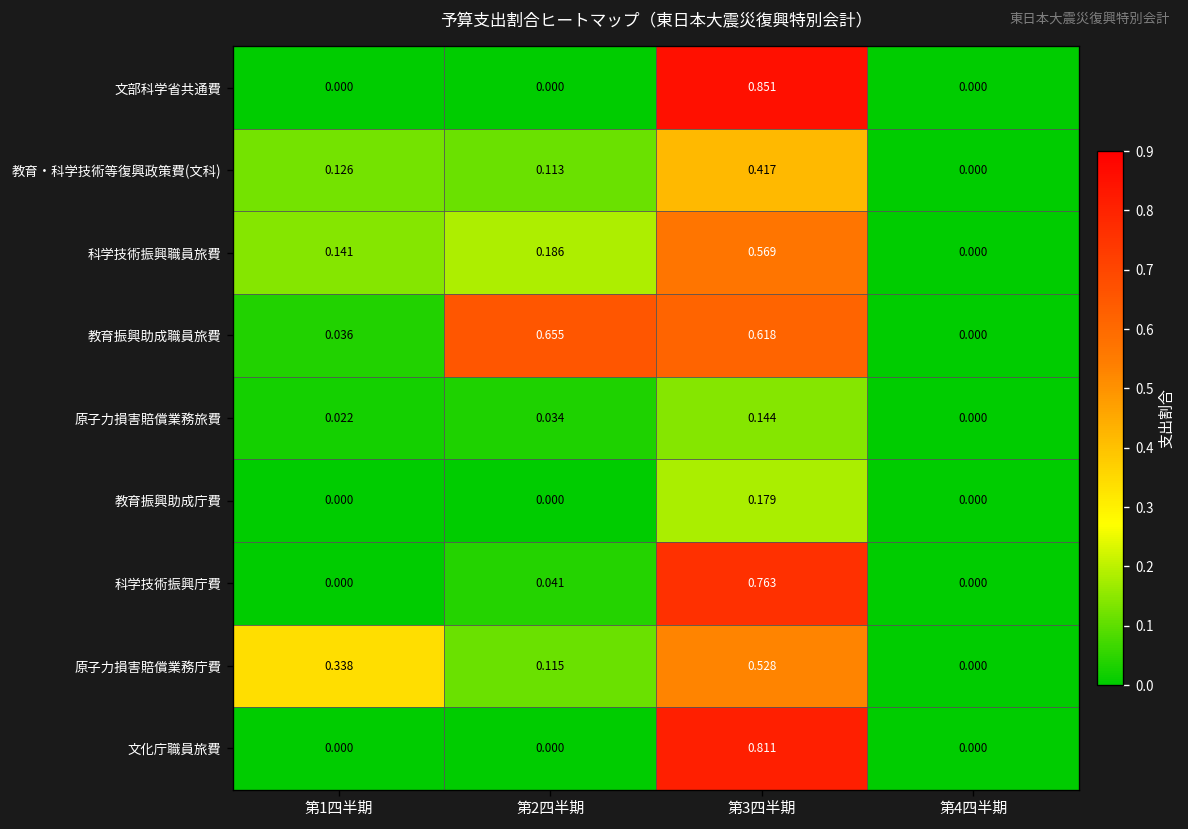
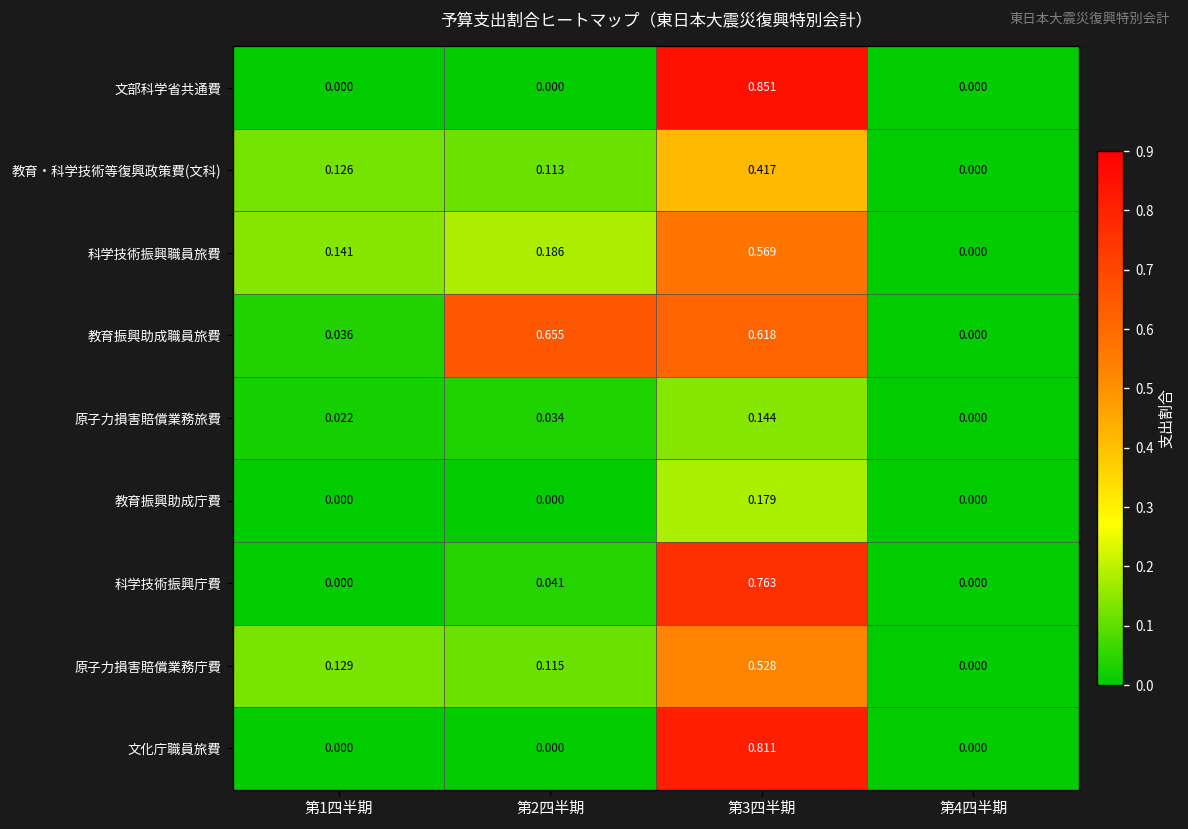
原子力損害賠償業務庁費, 第1四半期: 0.338 -> 0.129
